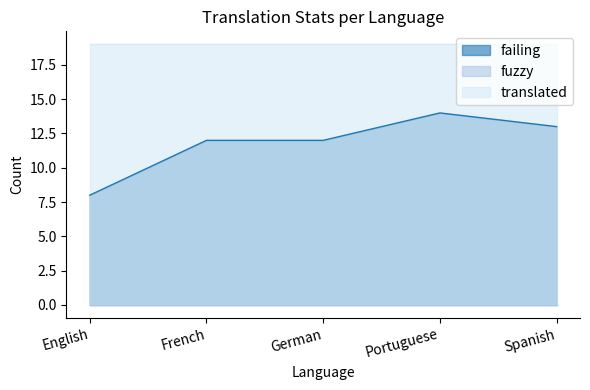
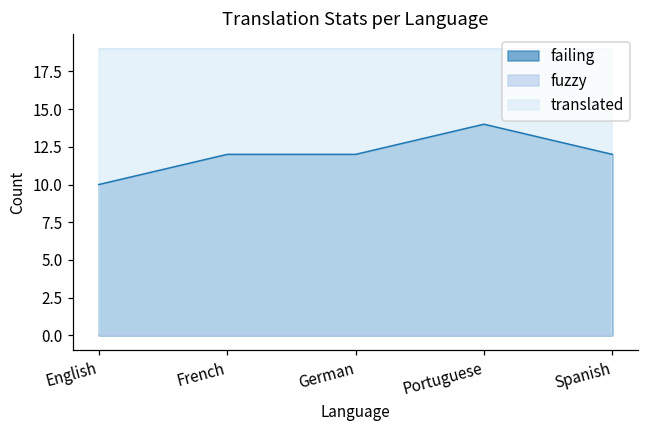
failing, English: 8 -> 10
failing, Spanish: 13 -> 12
